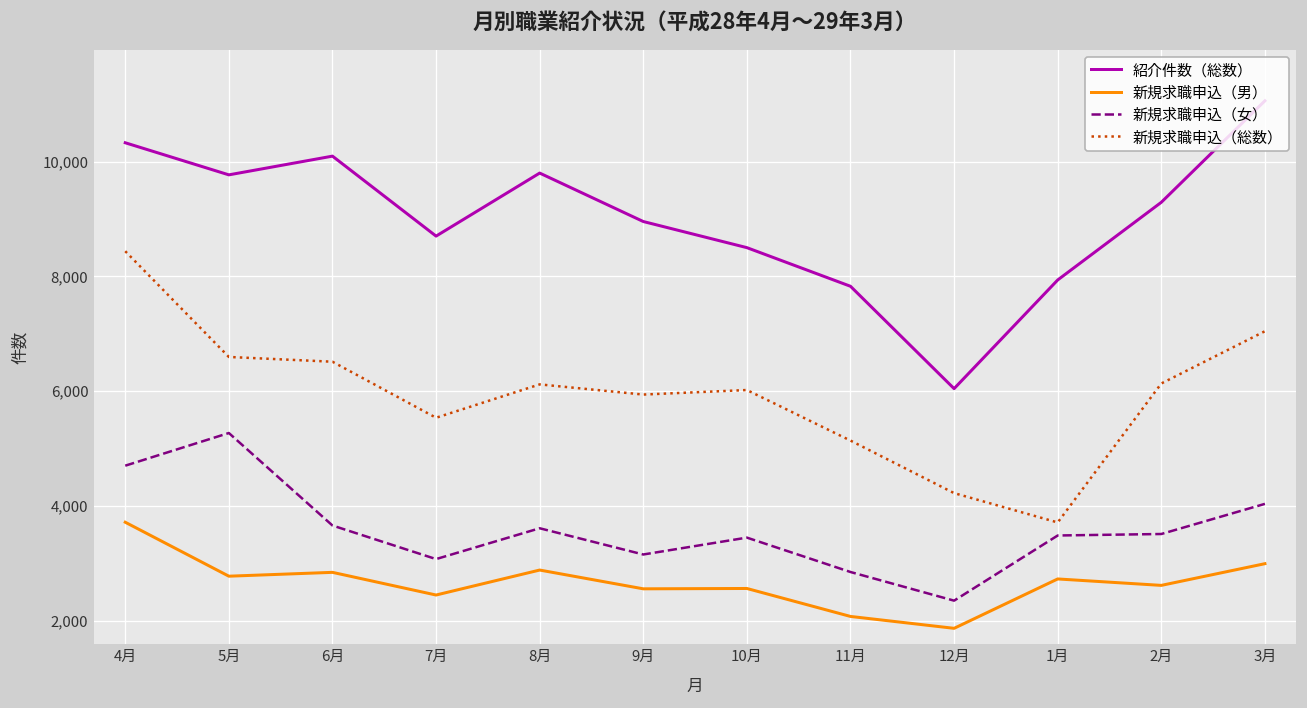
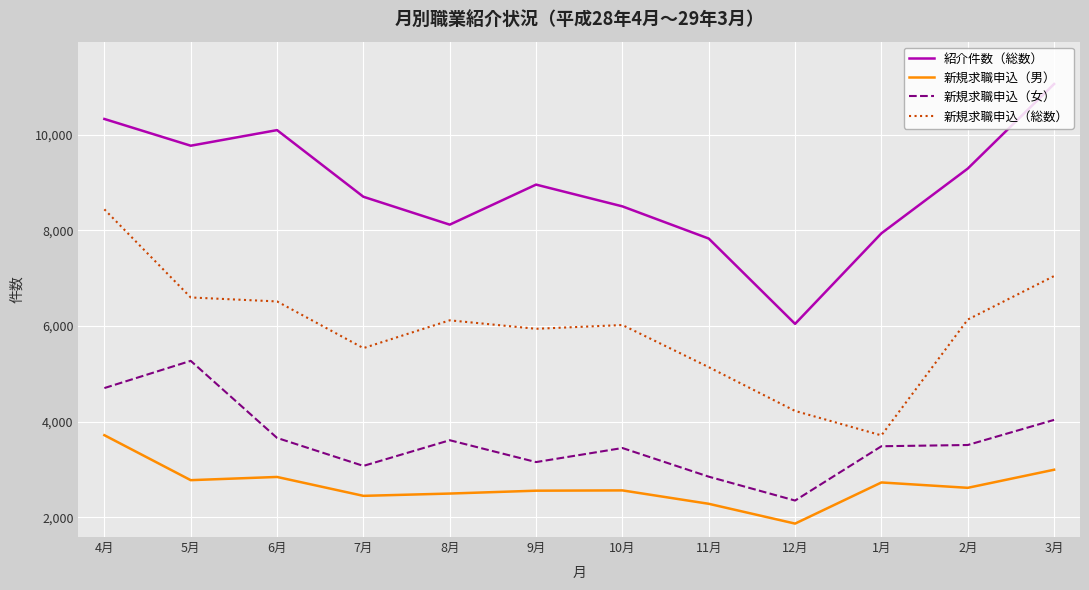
紹介件数（総数）, 8月: 9,800 -> 8,100
新規求職申込（男）, 8月: 2,900 -> 2,500
新規求職申込（男）, 11月: 2,100 -> 2,300
